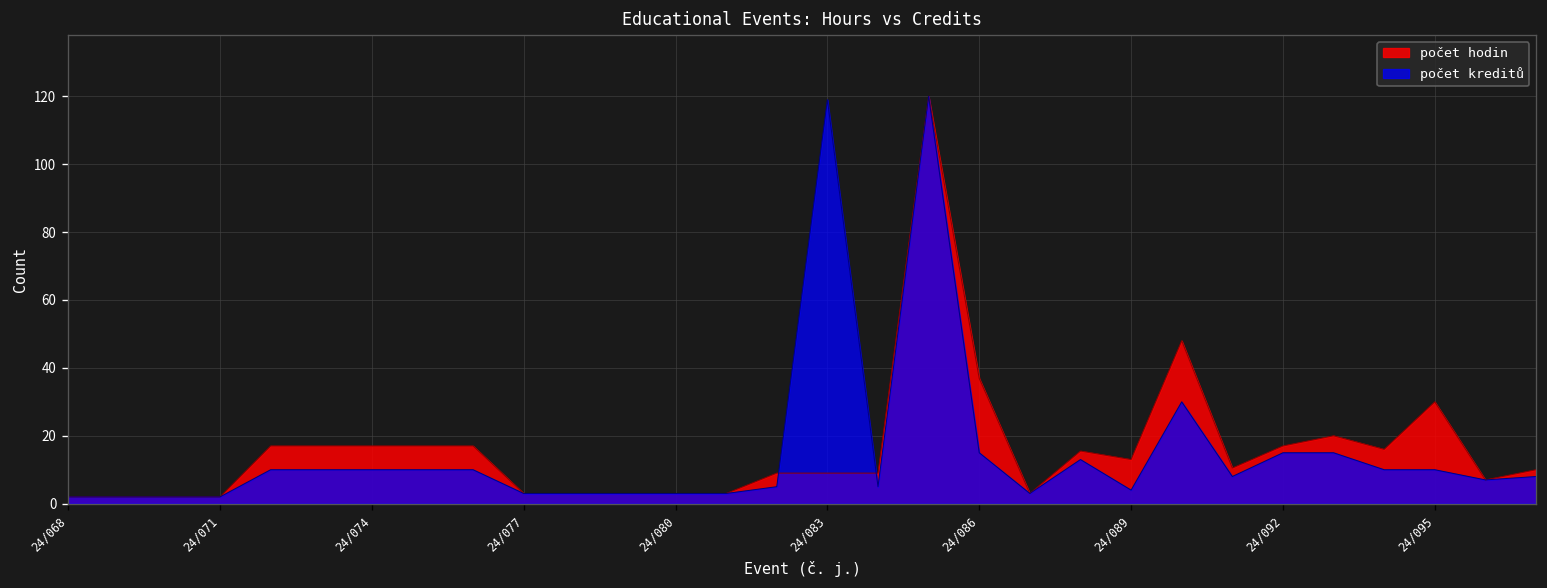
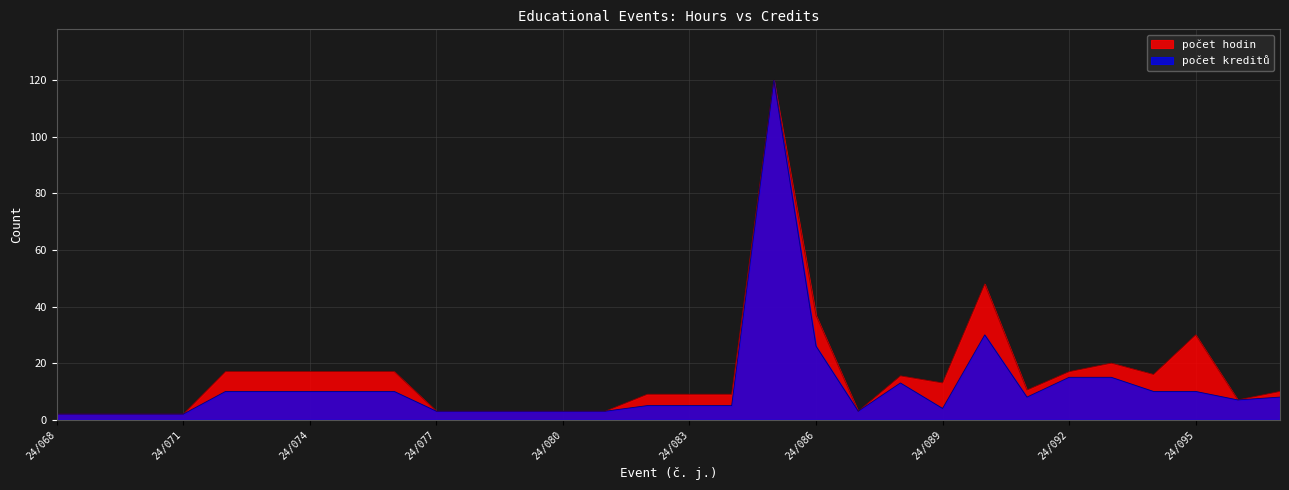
počet kreditů, 24/083: 119 -> 5
počet kreditů, 24/086: 15 -> 26
